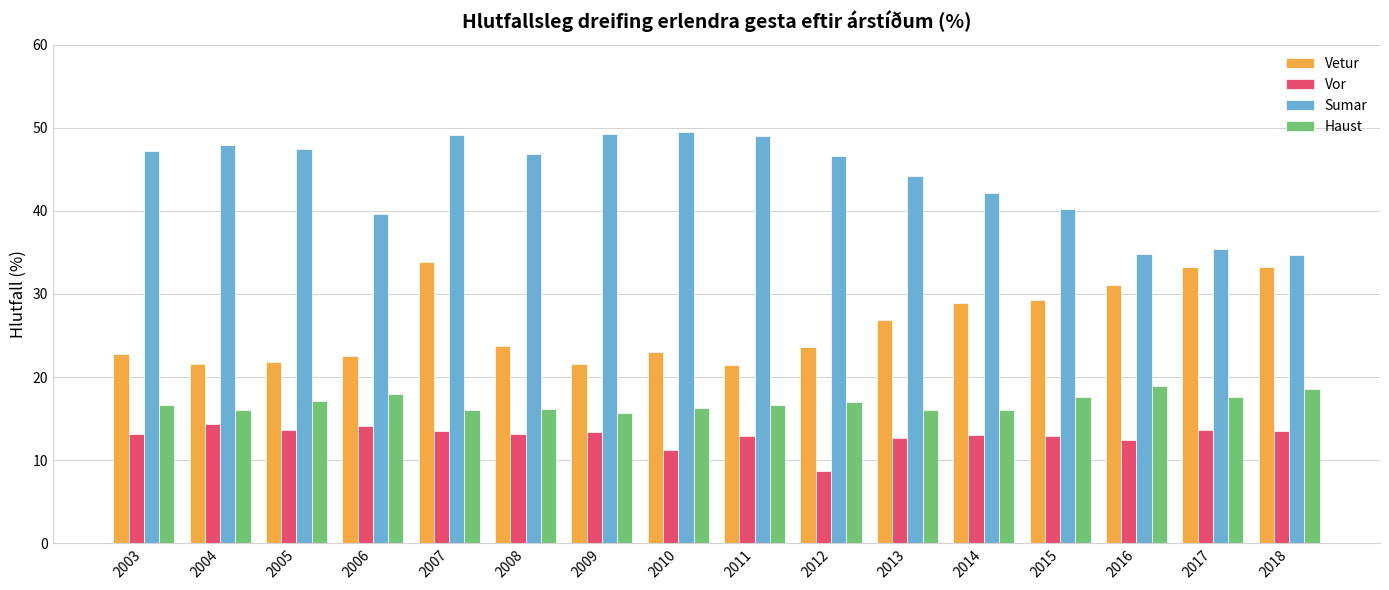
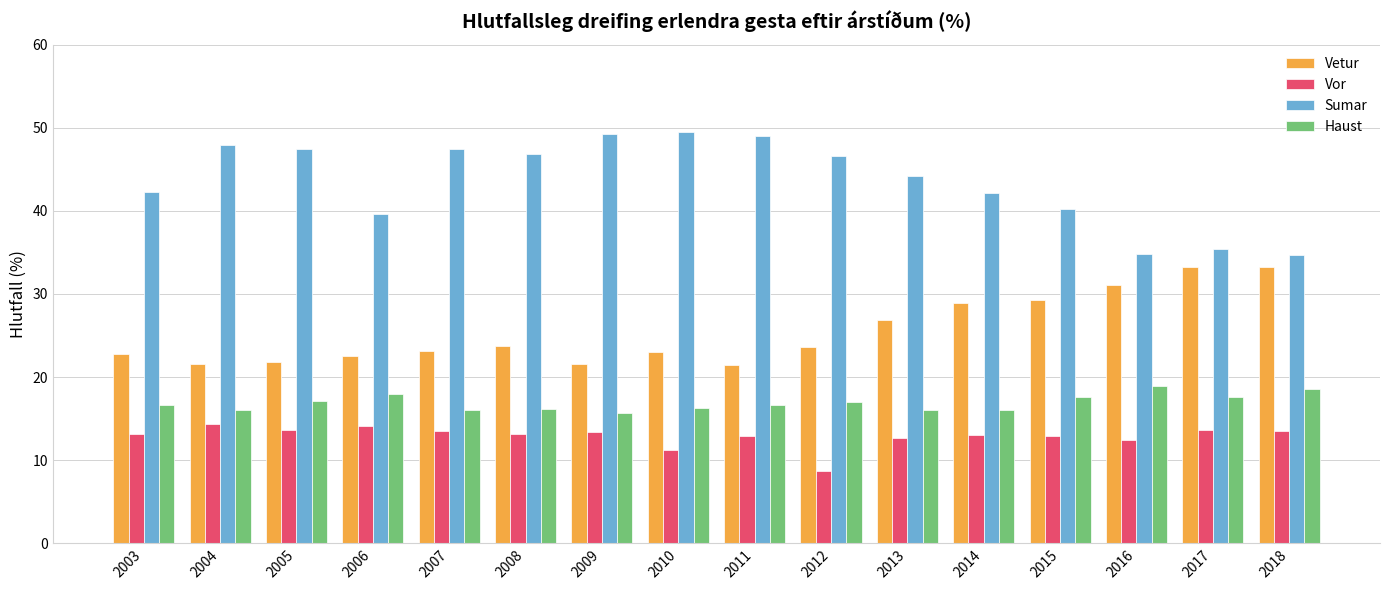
Sumar, 2003: 47 -> 42
Vetur, 2007: 34 -> 23
Sumar, 2007: 49 -> 47
